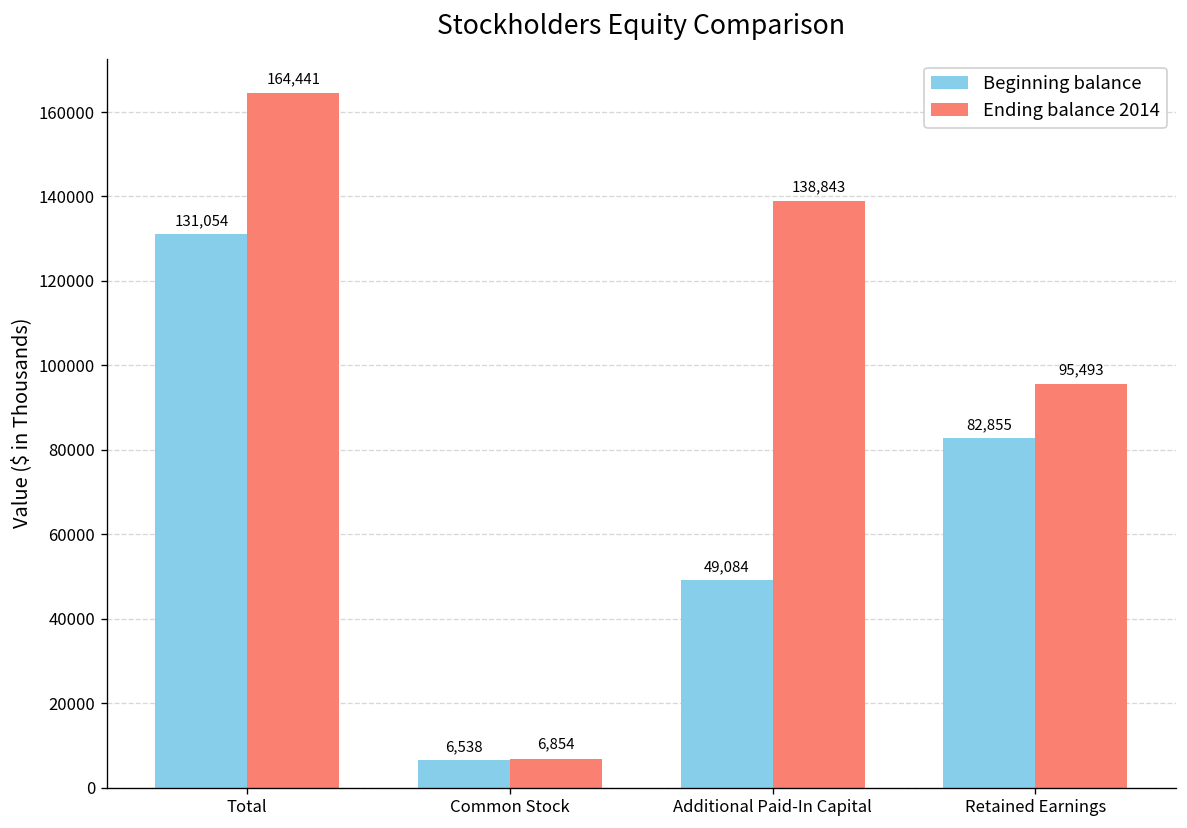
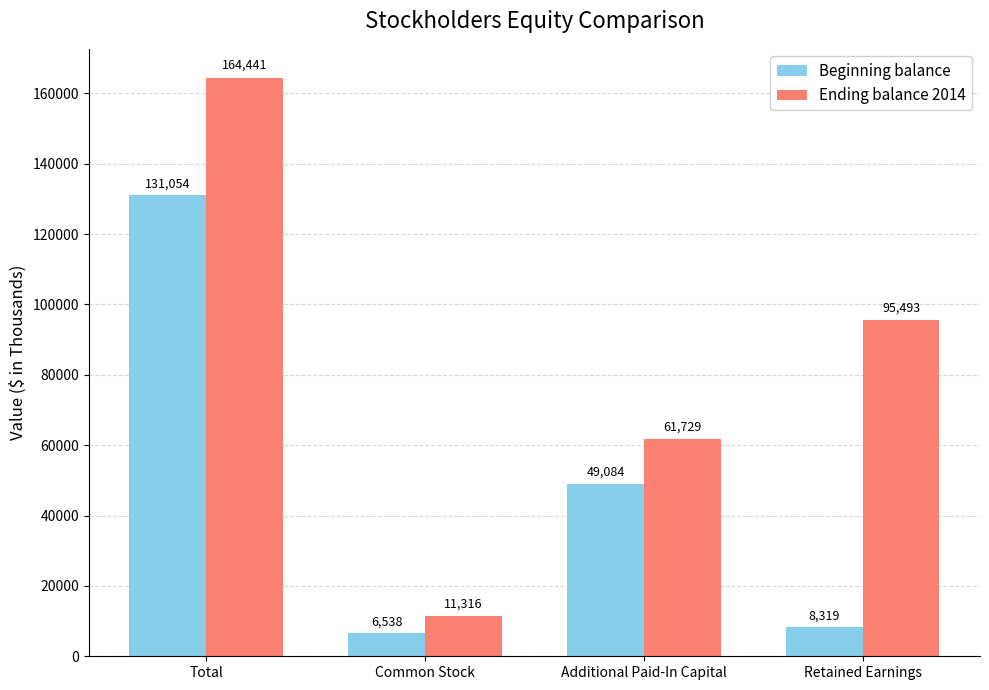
Ending balance 2014, Common Stock: 6,854 -> 11,316
Ending balance 2014, Additional Paid-In Capital: 138,843 -> 61,729
Beginning balance, Retained Earnings: 82,855 -> 8,319
